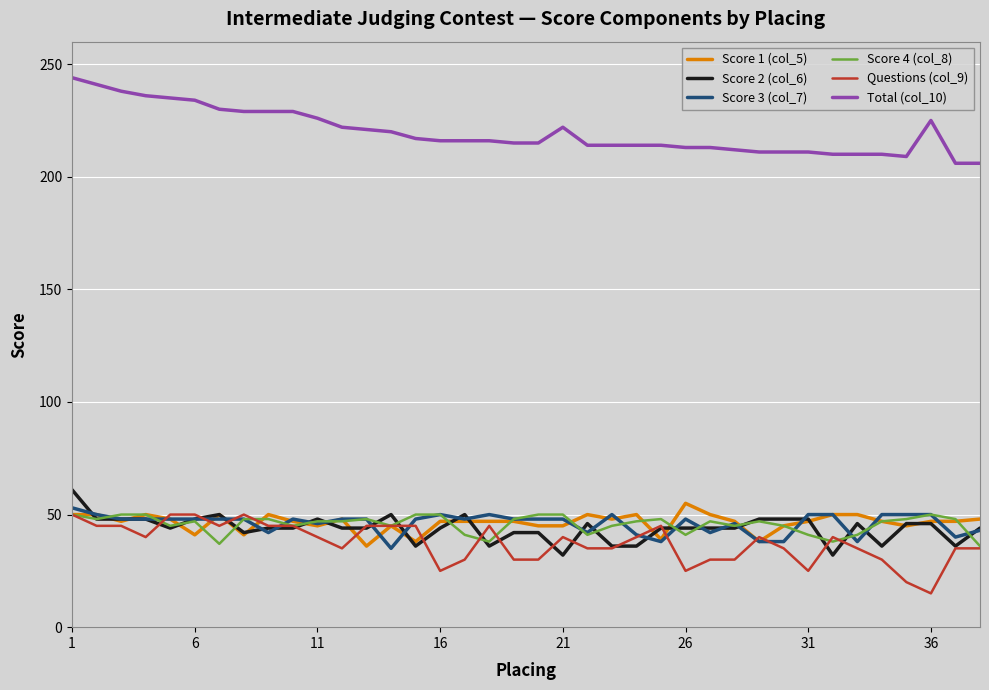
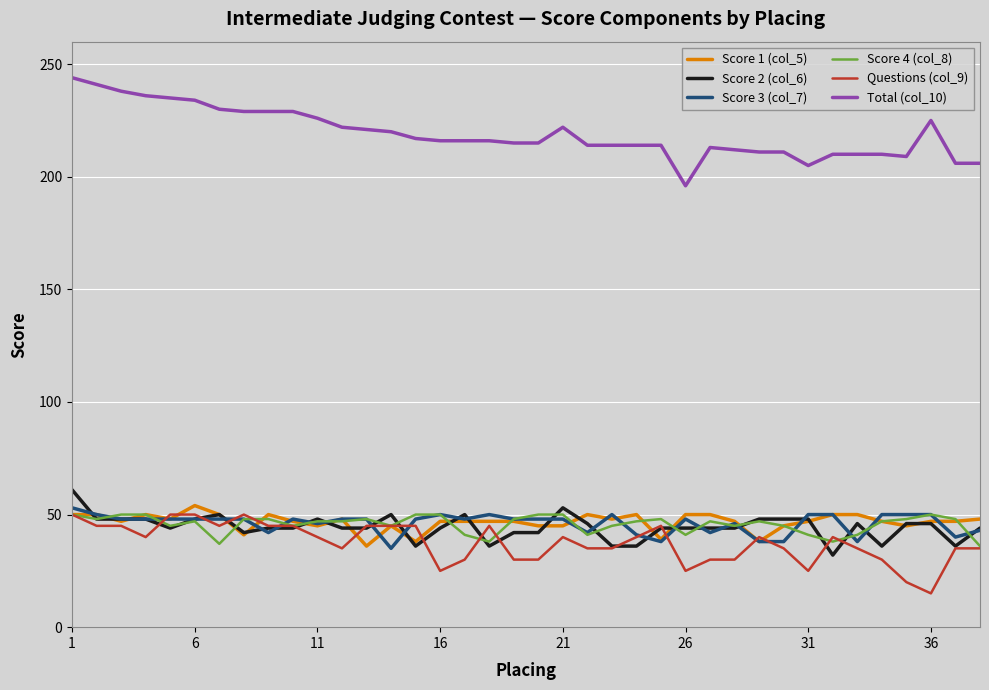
Score 1 (col_5), 6: 41 -> 54
Score 2 (col_6), 21: 32 -> 53
Score 1 (col_5), 26: 55 -> 50
Total (col_10), 26: 213 -> 196
Total (col_10), 31: 211 -> 205
